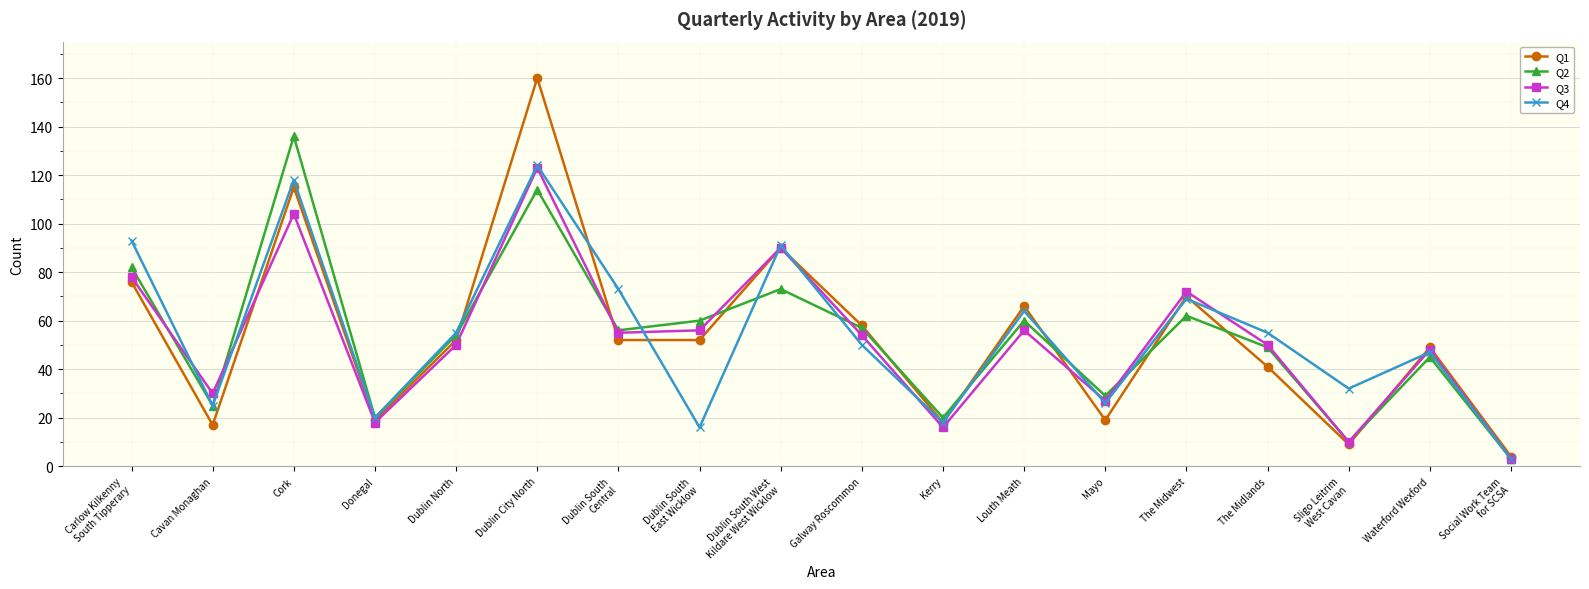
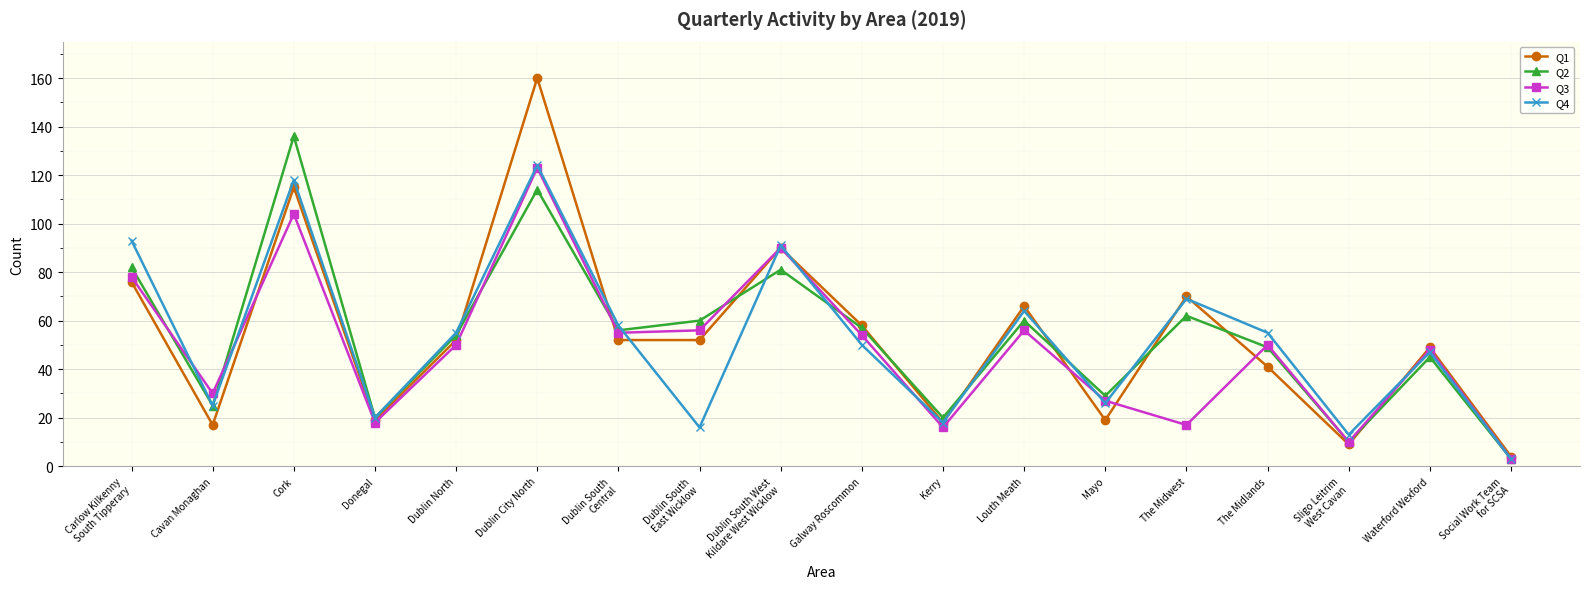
Q4, Dublin South Central: 73 -> 58
Q2, Dublin South West Kildare West Wicklow: 73 -> 81
Q3, The Midwest: 72 -> 17
Q4, Sligo Leitrim West Cavan: 32 -> 13
